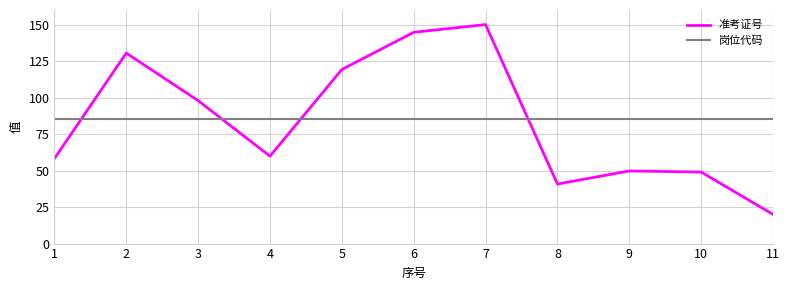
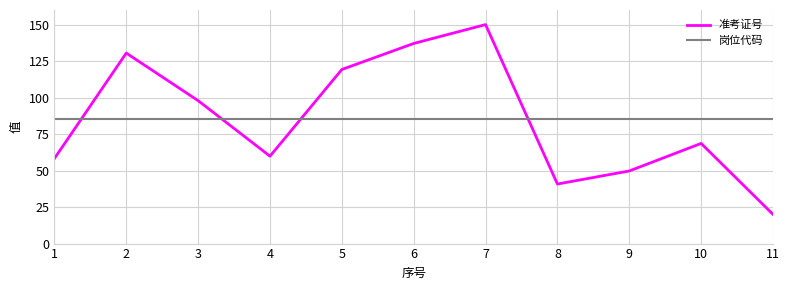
准考证号, 6: 145 -> 137
准考证号, 10: 49 -> 69
